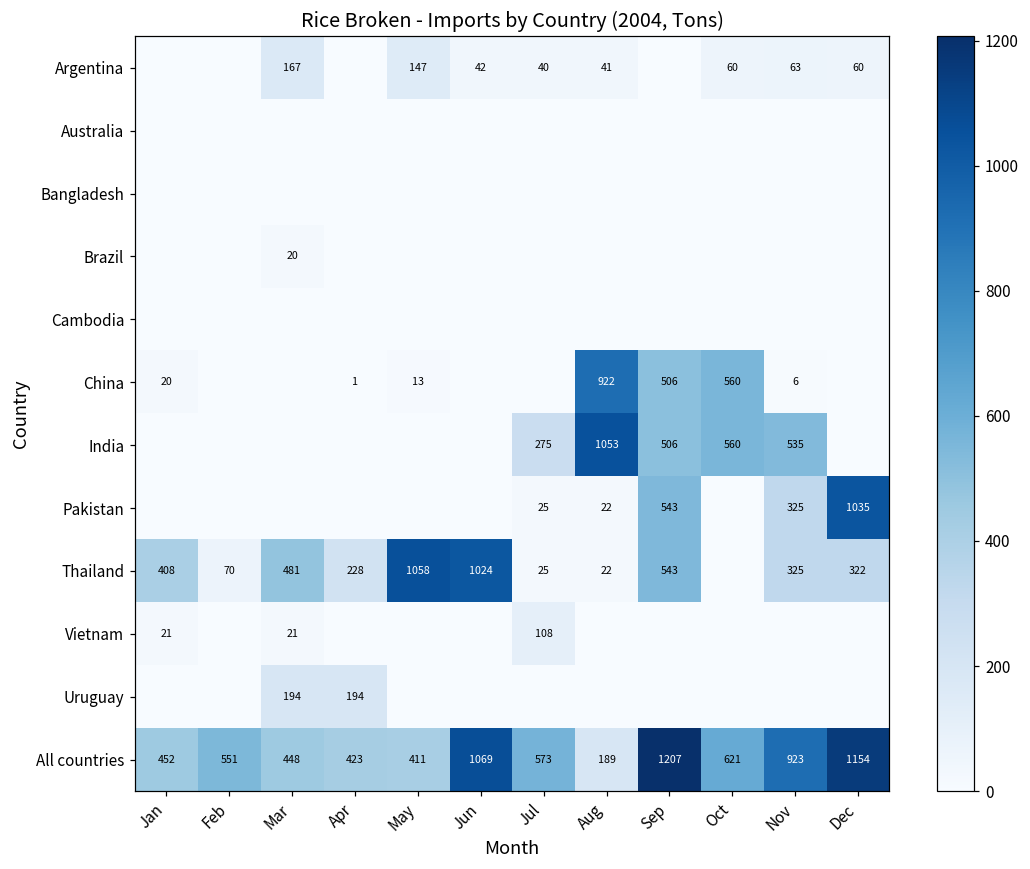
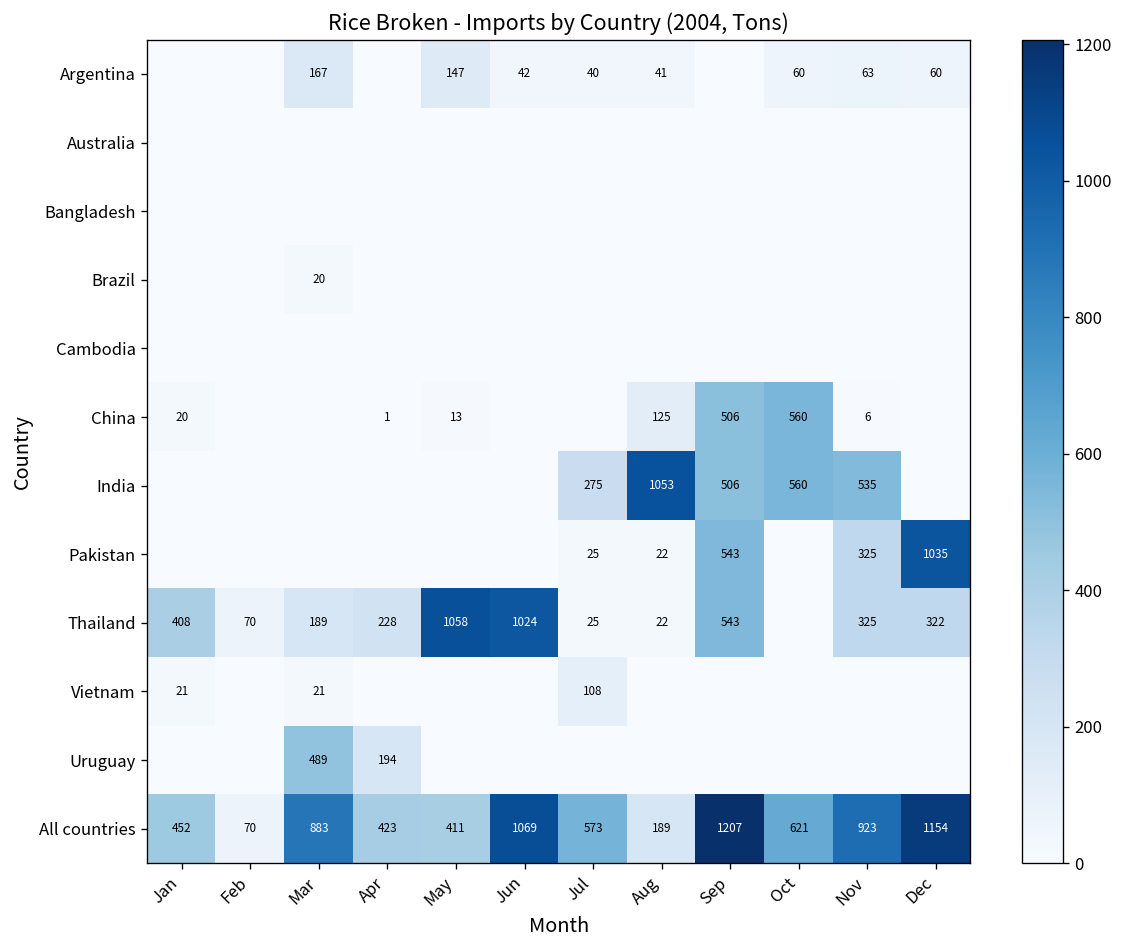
China, Aug: 922 -> 125
Thailand, Mar: 481 -> 189
Uruguay, Mar: 194 -> 489
All countries, Feb: 551 -> 70
All countries, Mar: 448 -> 883
